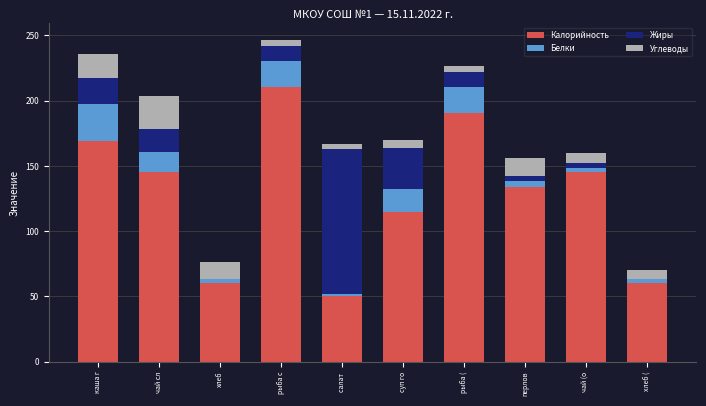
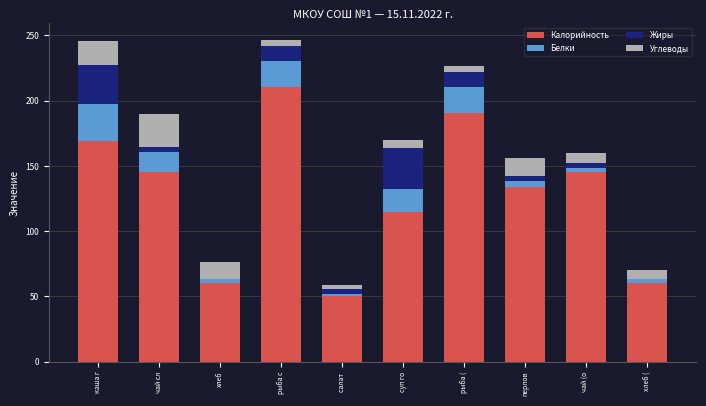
Жиры, каша г: 20 -> 30
Жиры, чай сл: 18 -> 4
Жиры, салат: 111 -> 3
